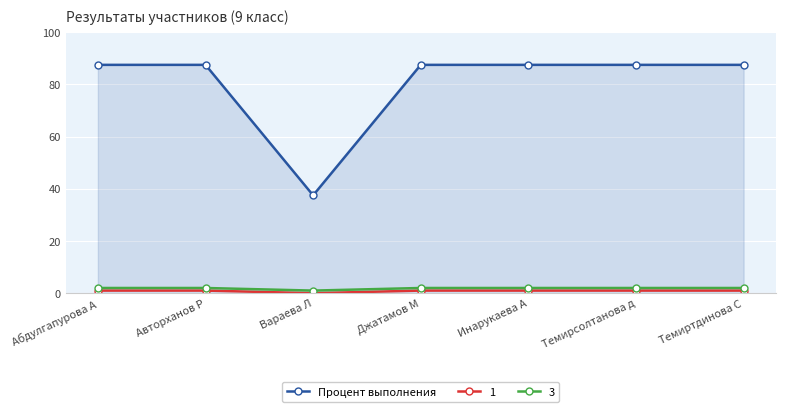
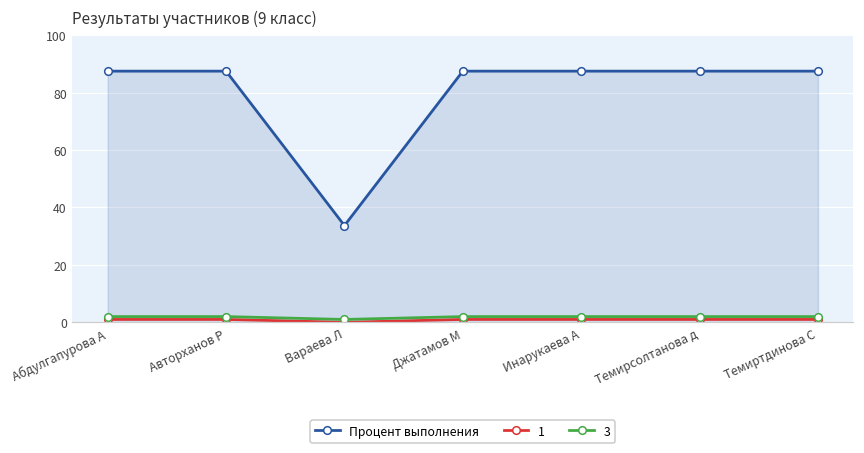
Процент выполнения, Вараева Л: 38 -> 34
